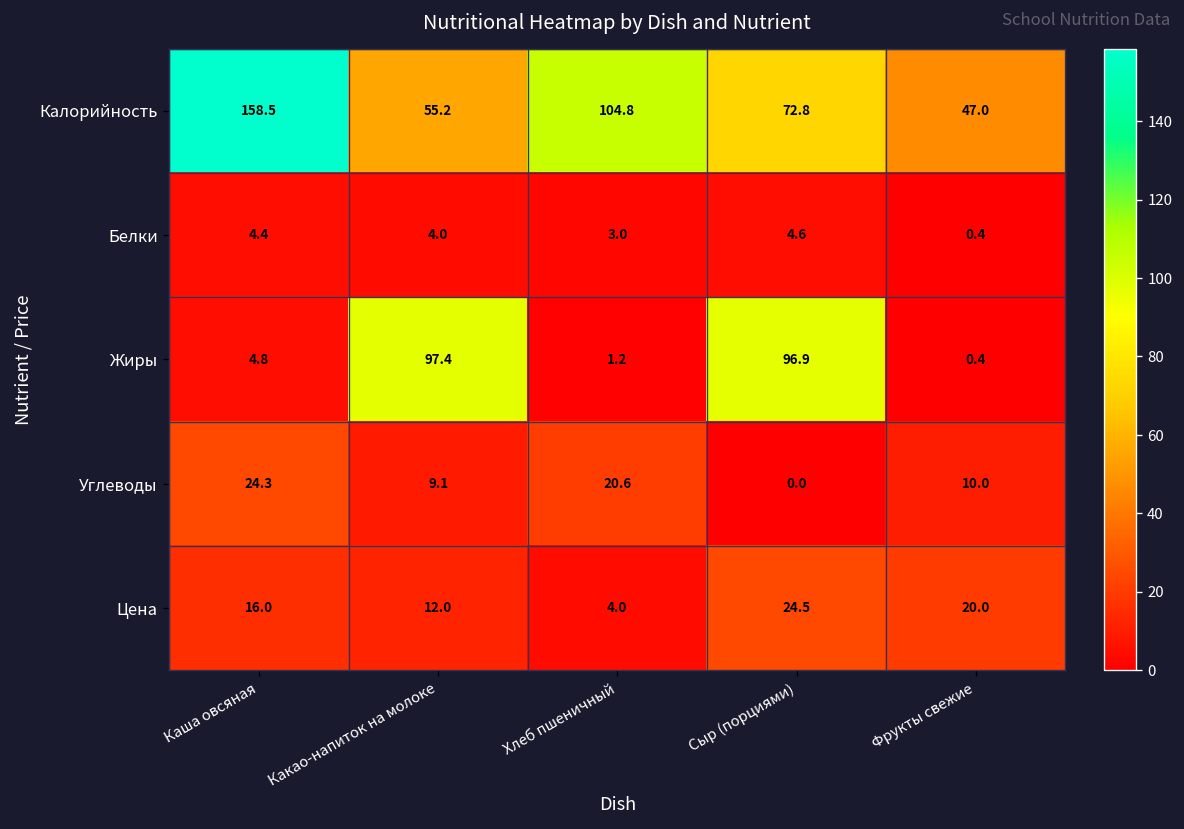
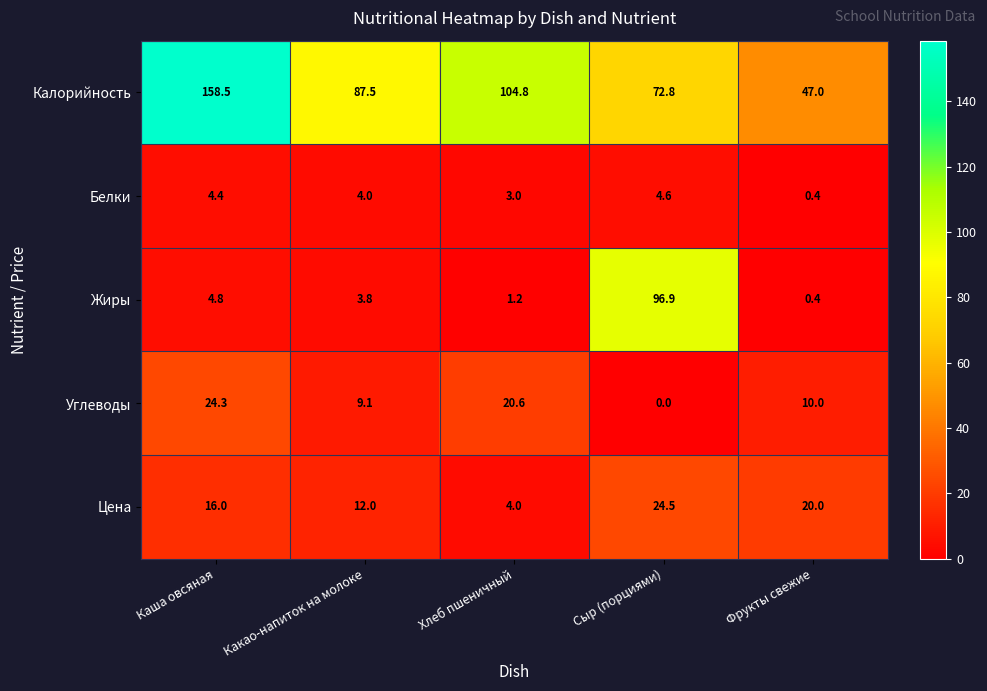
Калорийность, Какао-напиток на молоке: 55.2 -> 87.5
Жиры, Какао-напиток на молоке: 97.4 -> 3.8
